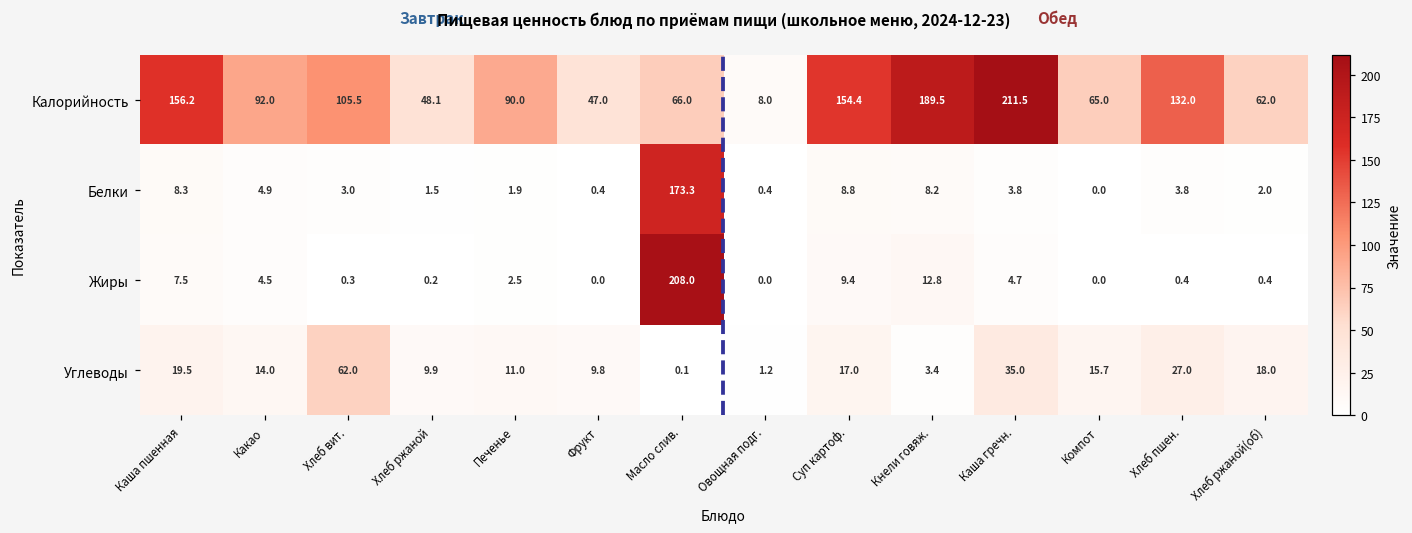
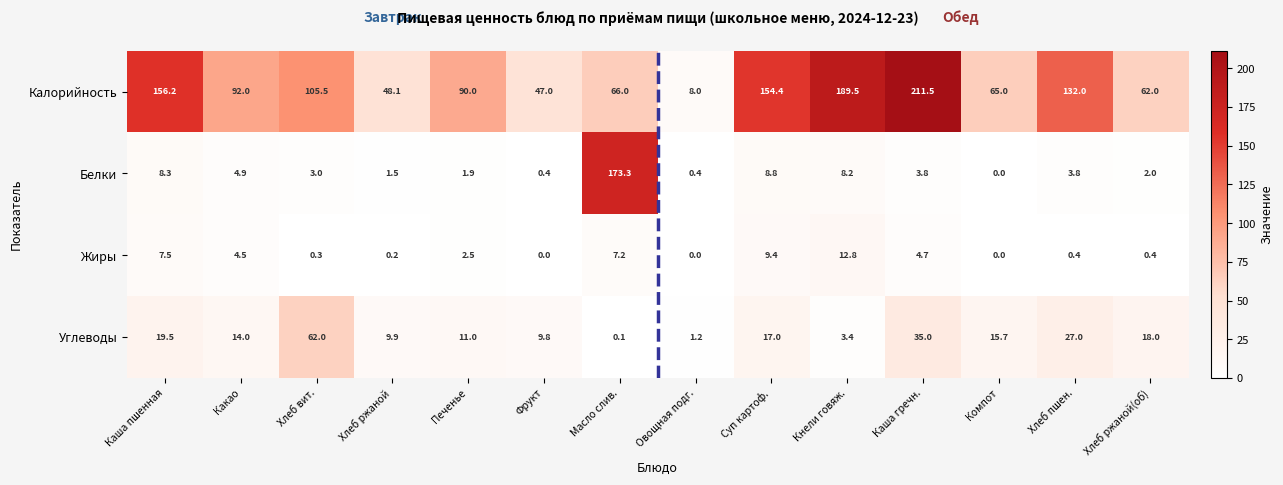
Жиры, Масло слив.: 208.0 -> 7.2
